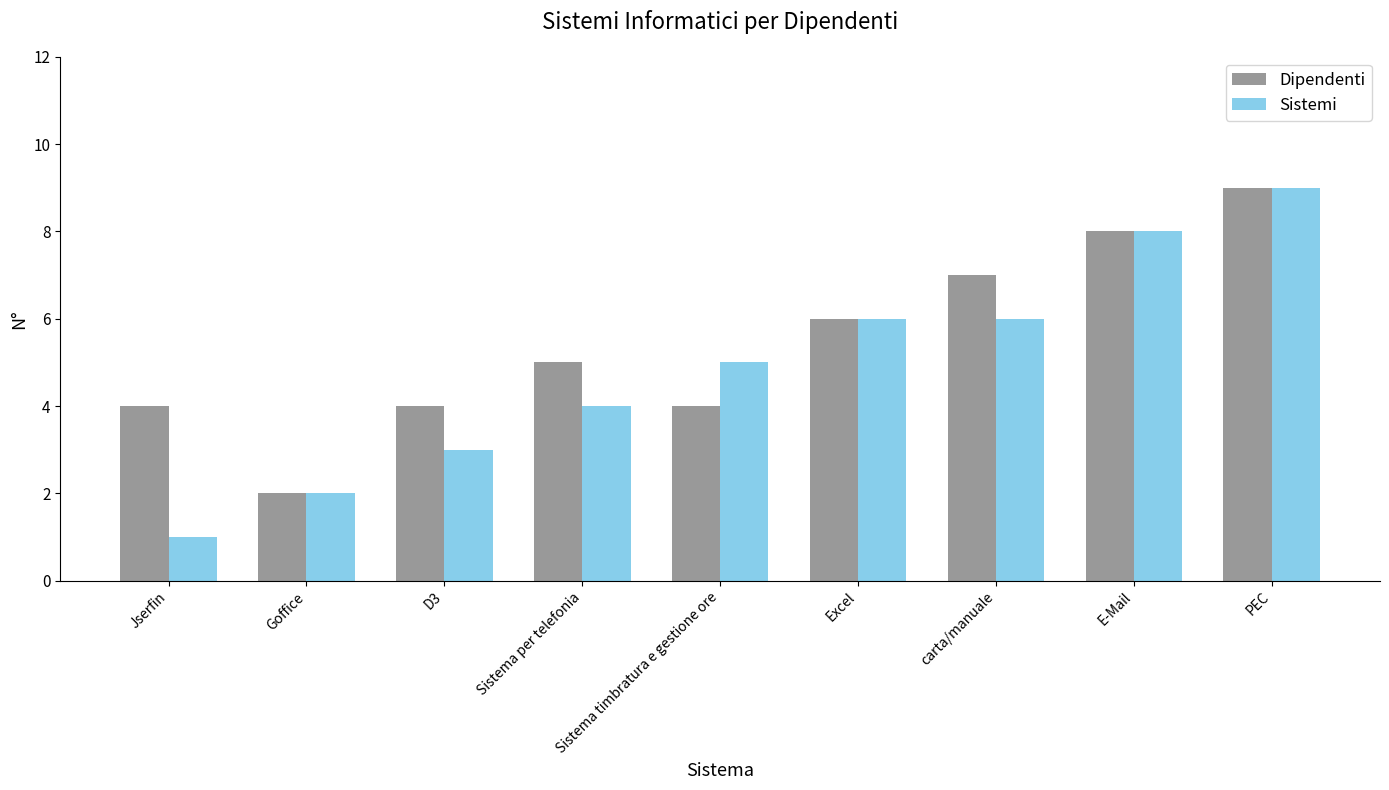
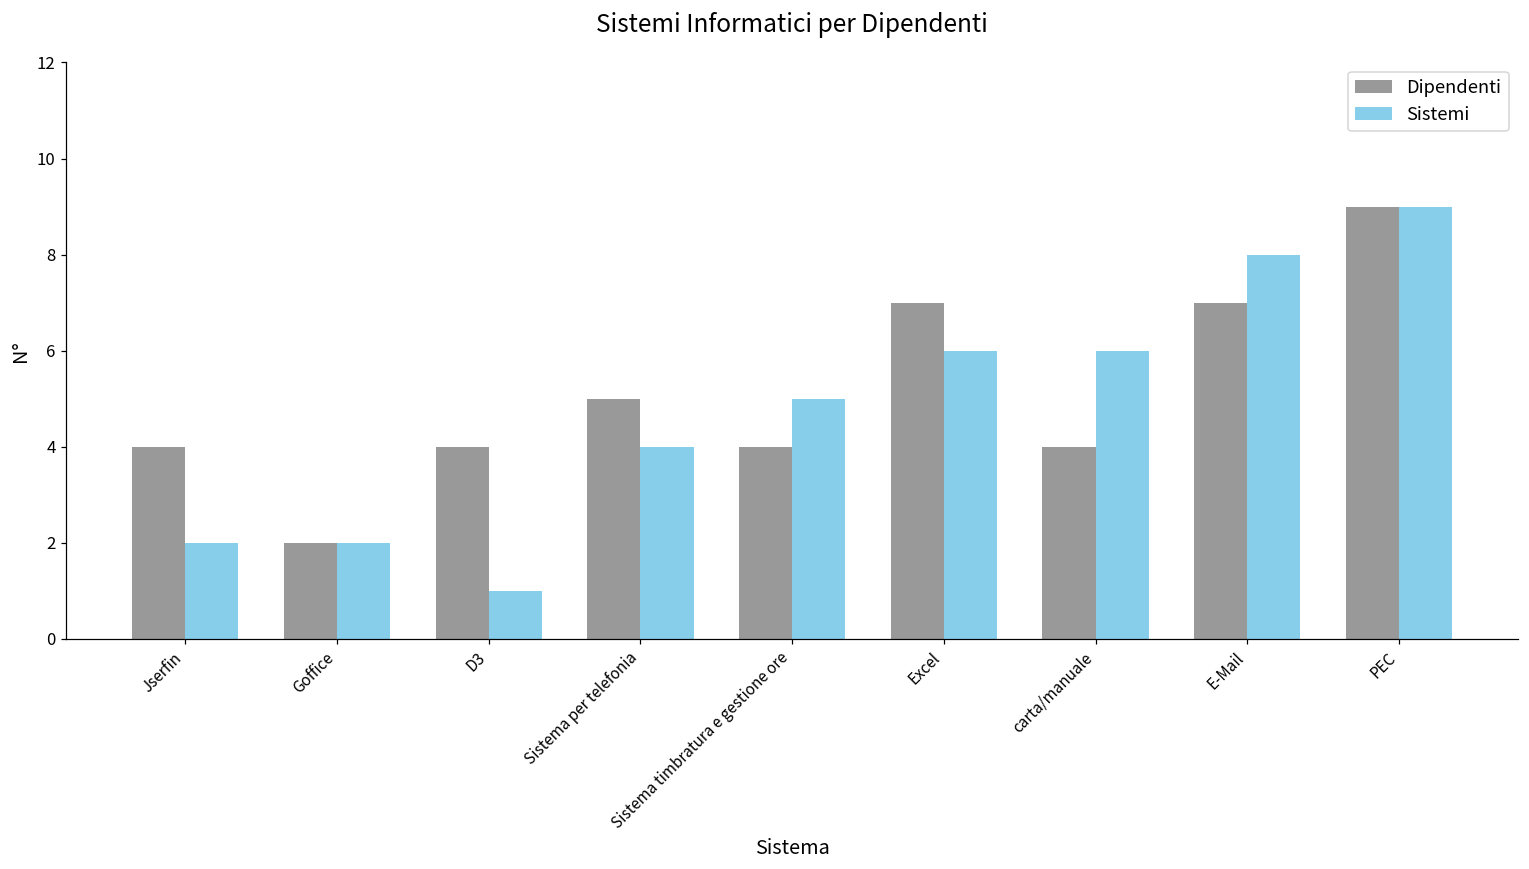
Sistemi, Jserfin: 1 -> 2
Sistemi, D3: 3 -> 1
Dipendenti, Excel: 6 -> 7
Dipendenti, carta/manuale: 7 -> 4
Dipendenti, E-Mail: 8 -> 7
